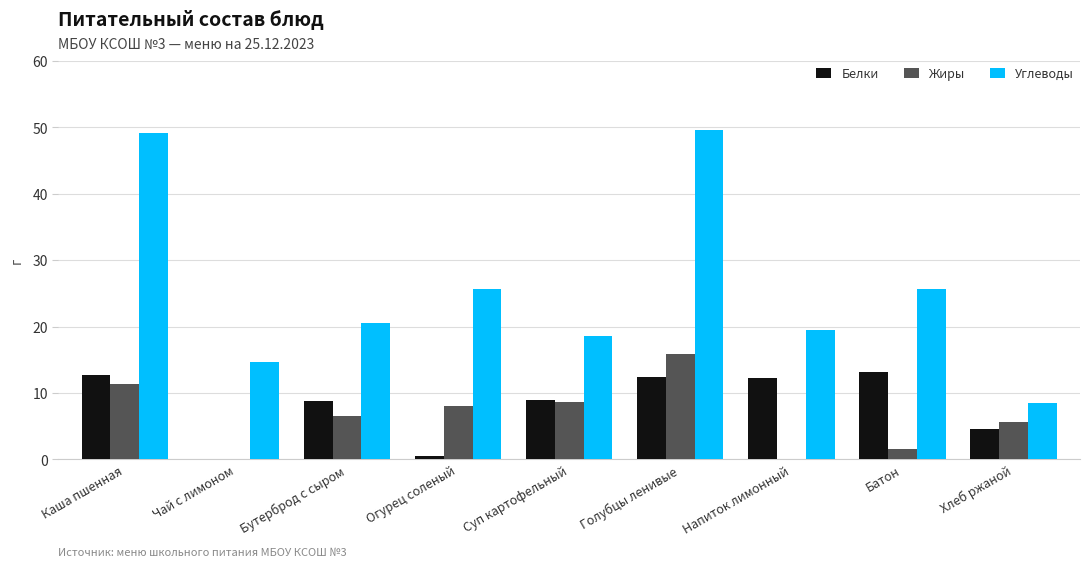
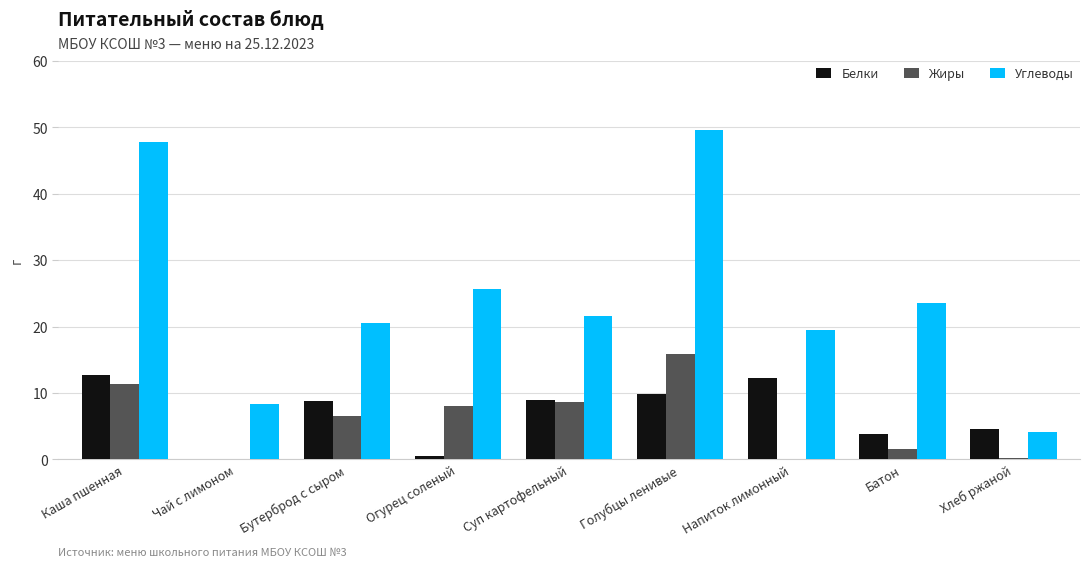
Углеводы, Каша пшенная: 49 -> 48
Углеводы, Чай с лимоном: 15 -> 8
Углеводы, Суп картофельный: 19 -> 22
Белки, Голубцы ленивые: 12 -> 10
Белки, Батон: 13 -> 4
Углеводы, Батон: 26 -> 24
Жиры, Хлеб ржаной: 6 -> 0
Углеводы, Хлеб ржаной: 9 -> 4
